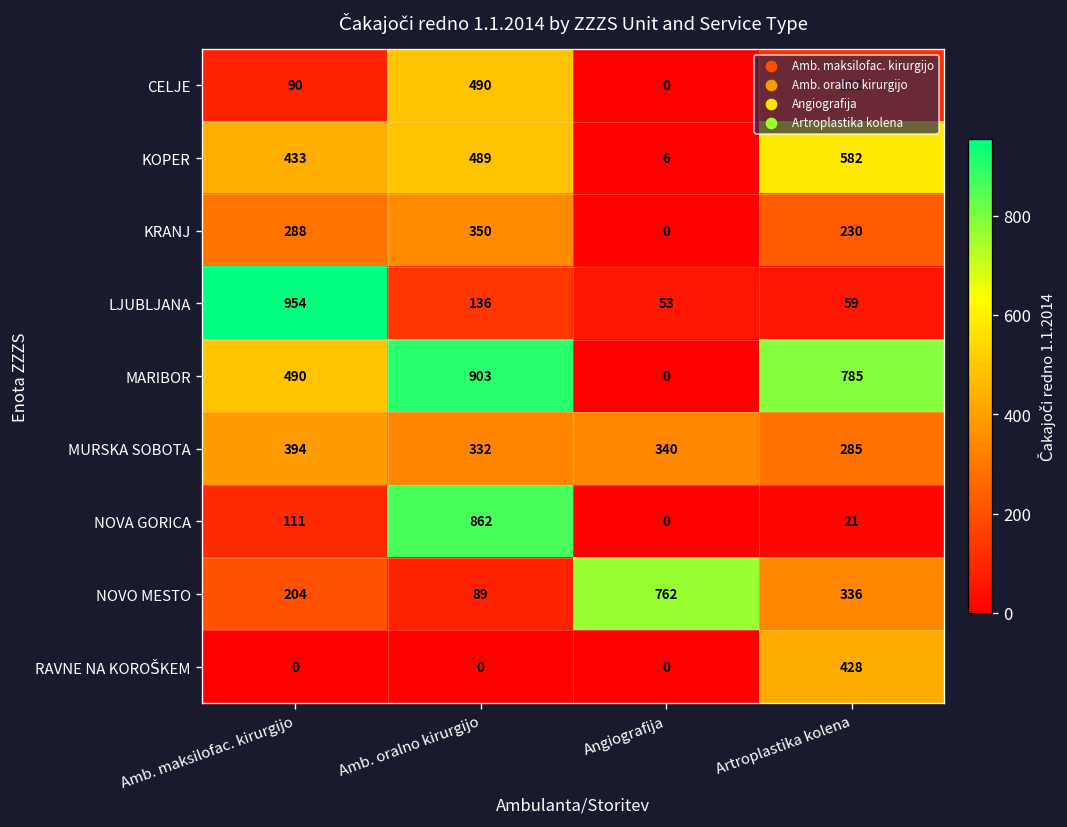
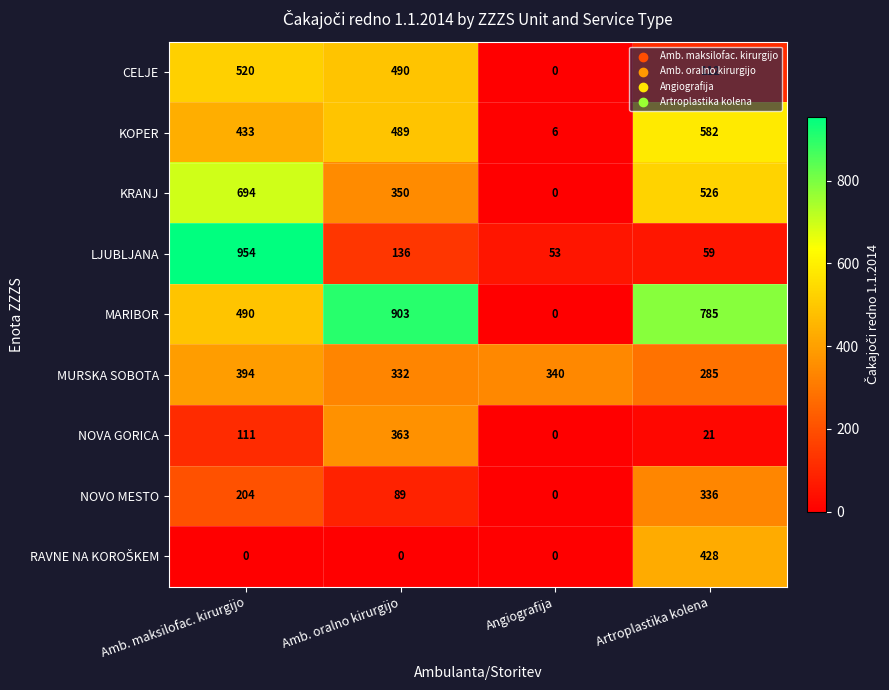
CELJE, Amb. maksilofac. kirurgijo: 90 -> 520
KRANJ, Amb. maksilofac. kirurgijo: 288 -> 694
KRANJ, Artroplastika kolena: 230 -> 526
NOVA GORICA, Amb. oralno kirurgijo: 862 -> 363
NOVO MESTO, Angiografija: 762 -> 0
